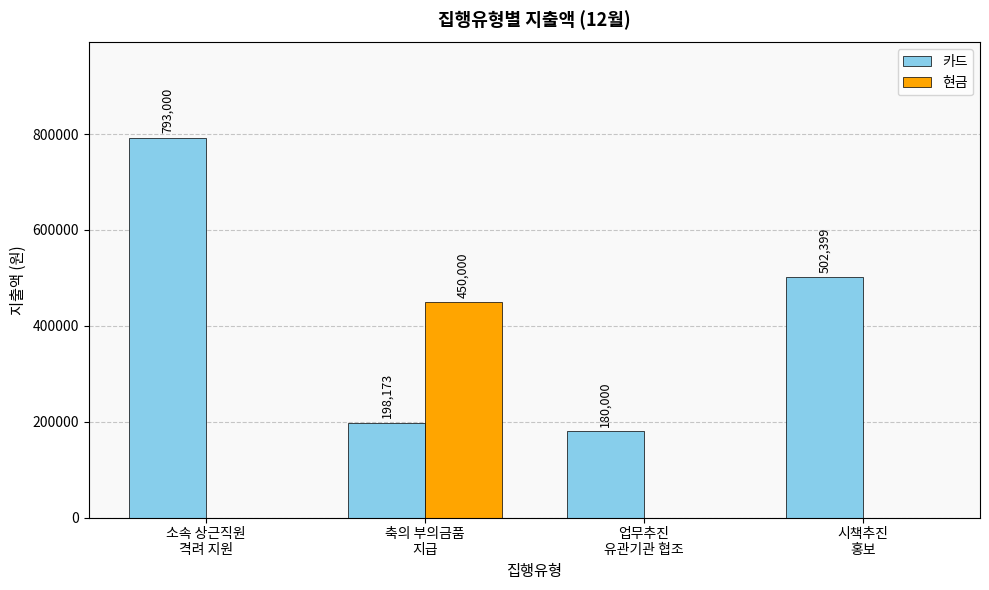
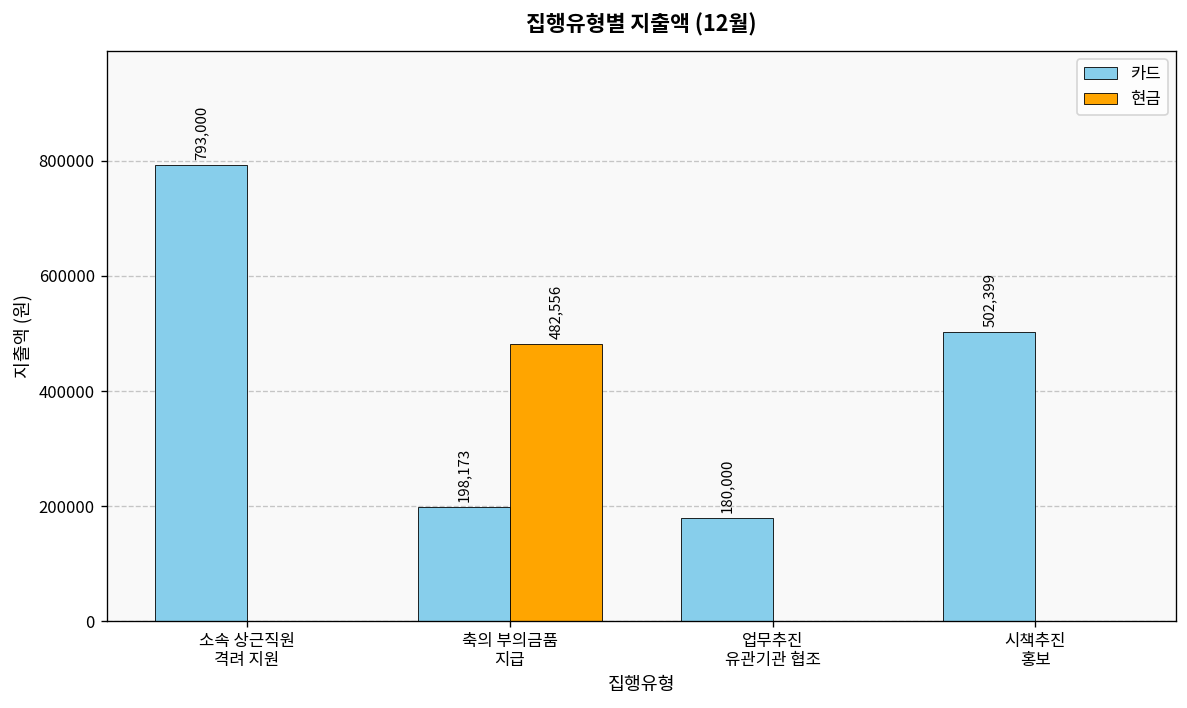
현금, 축의 부의금품 지급: 450,000 -> 482,556
